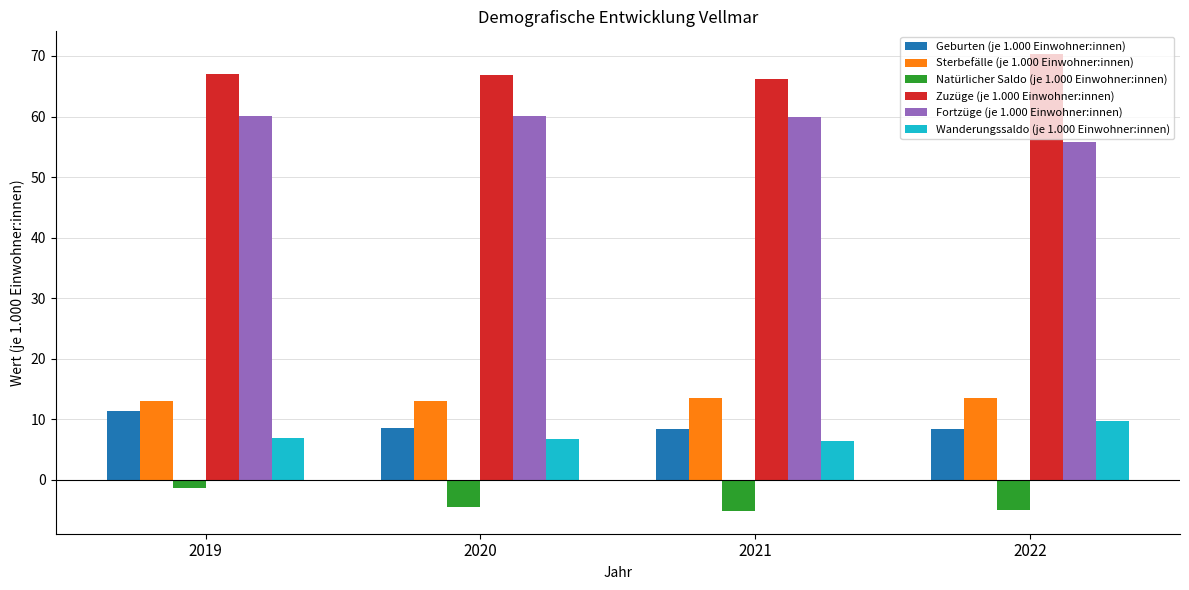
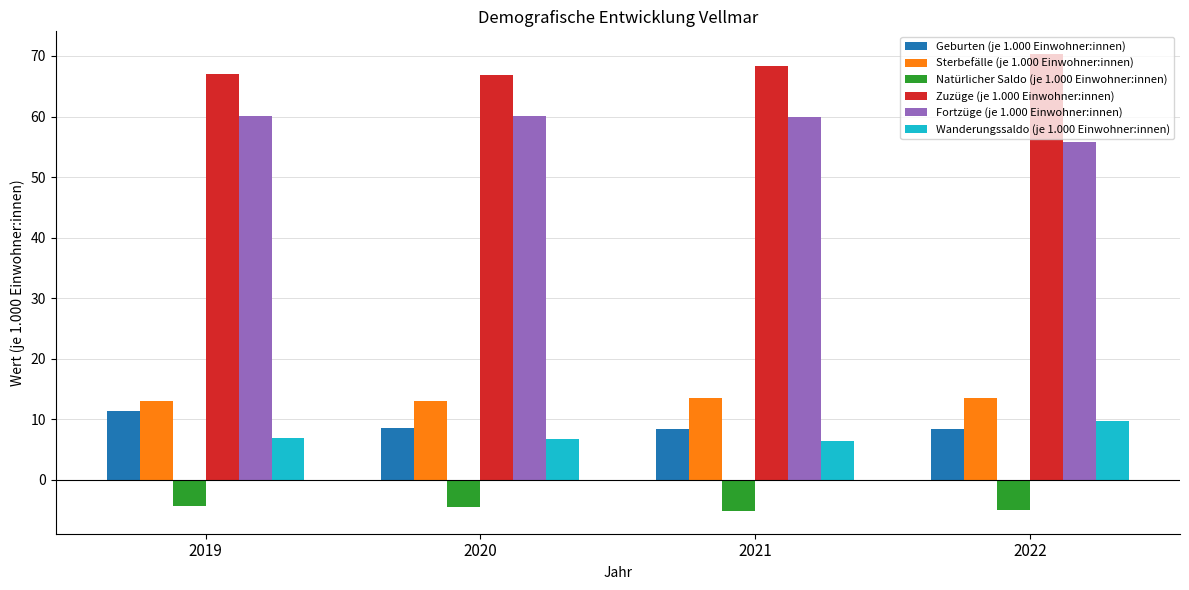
Natürlicher Saldo (je 1.000 Einwohner:innen), 2019: -1 -> -4
Zuzüge (je 1.000 Einwohner:innen), 2021: 66 -> 68
